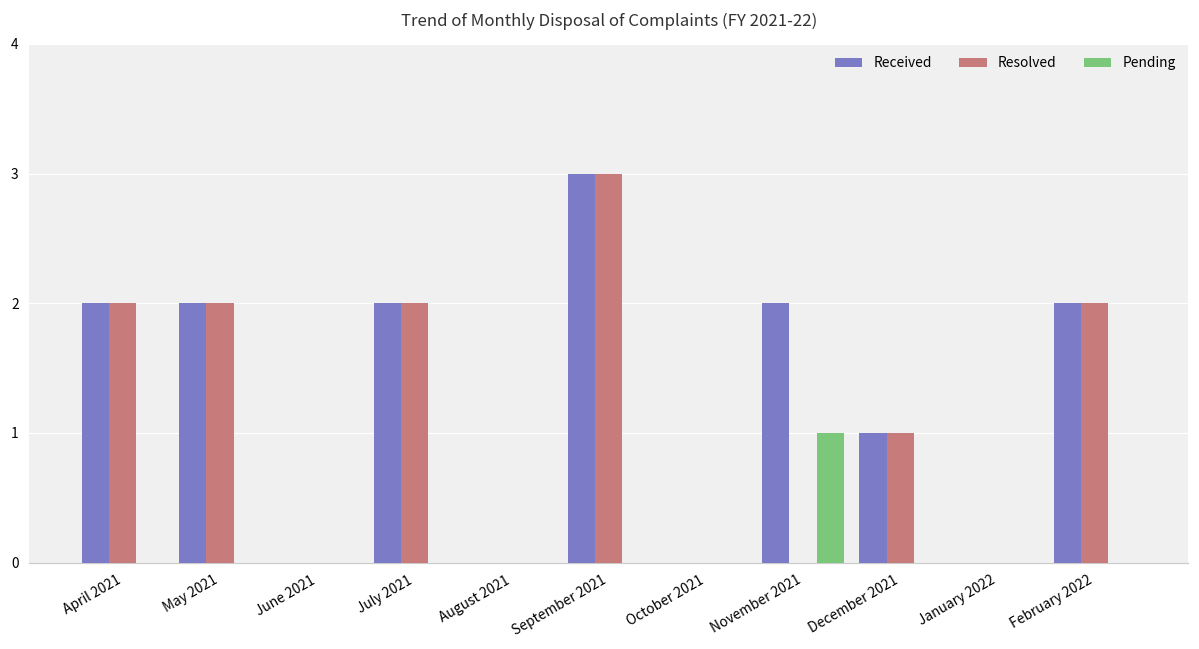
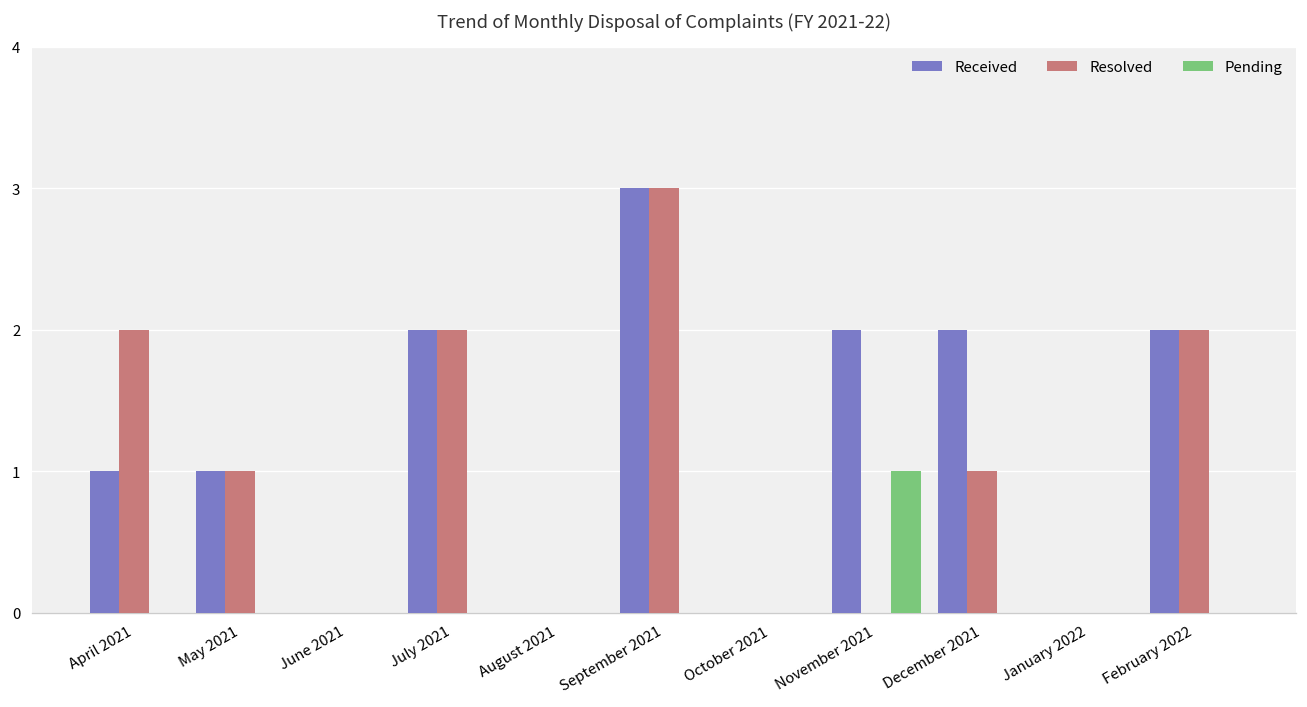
Received, April 2021: 2 -> 1
Received, May 2021: 2 -> 1
Resolved, May 2021: 2 -> 1
Received, December 2021: 1 -> 2
